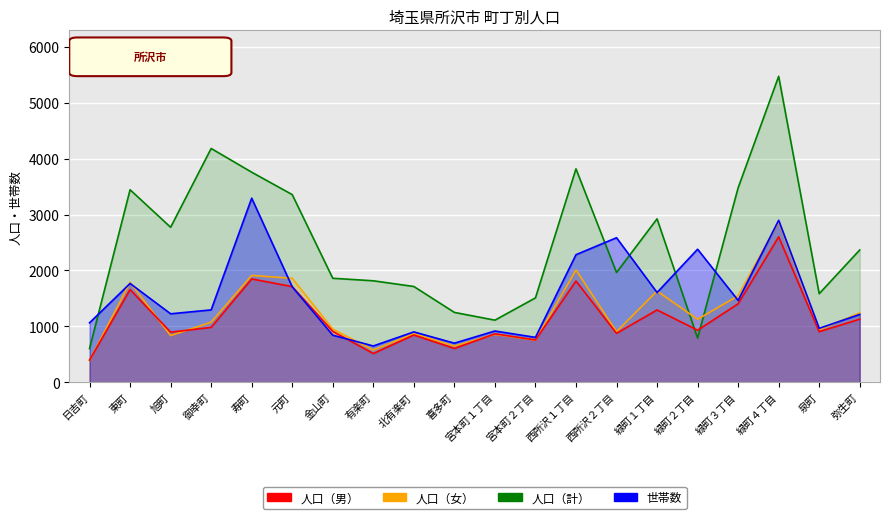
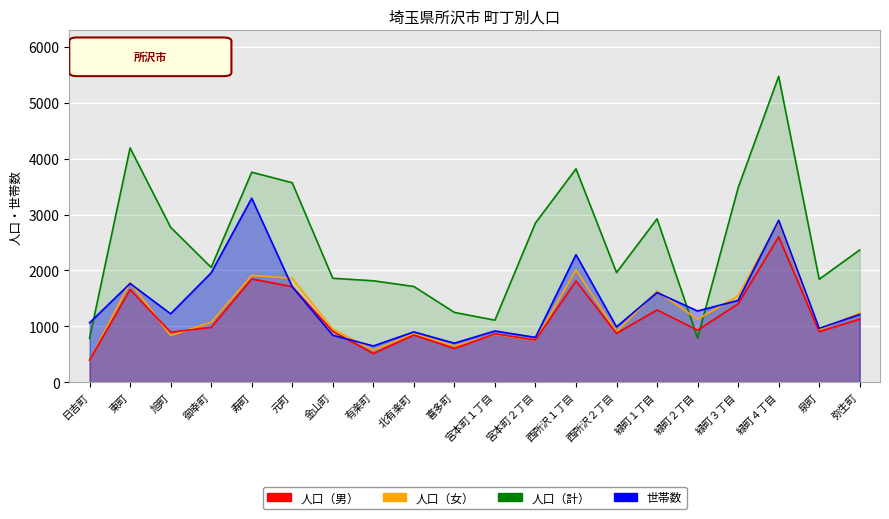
人口（計）, 日吉町: 600 -> 800
人口（計）, 東町: 3400 -> 4200
人口（計）, 御幸町: 4200 -> 2100
世帯数, 御幸町: 1300 -> 2000
人口（計）, 元町: 3400 -> 3600
人口（計）, 宮本町２丁目: 1500 -> 2800
世帯数, 西所沢２丁目: 2600 -> 1000
世帯数, 緑町２丁目: 2400 -> 1300
人口（計）, 泉町: 1600 -> 1800
